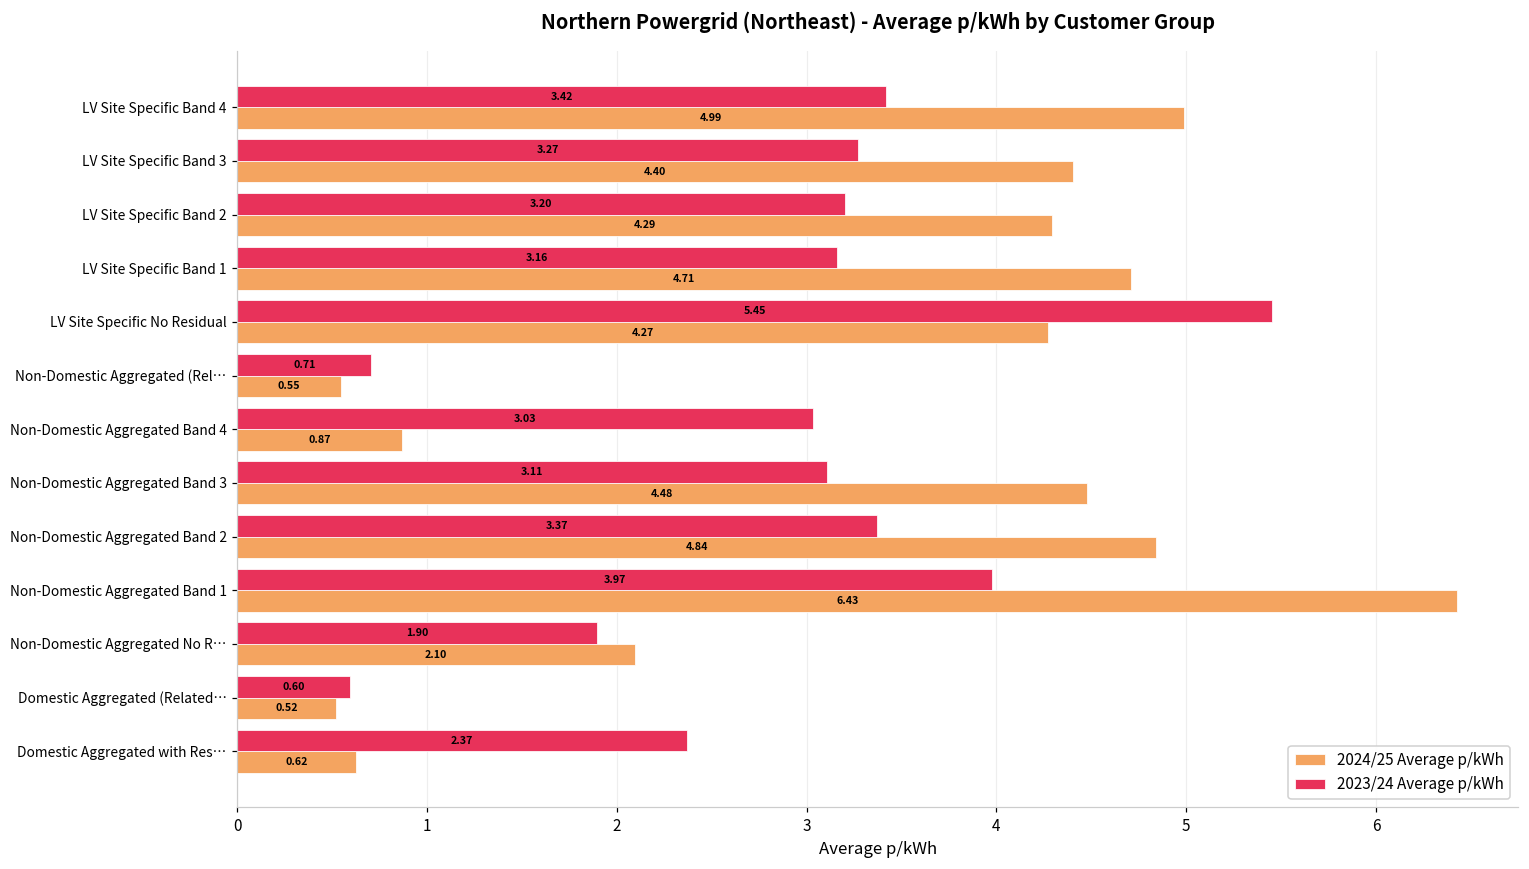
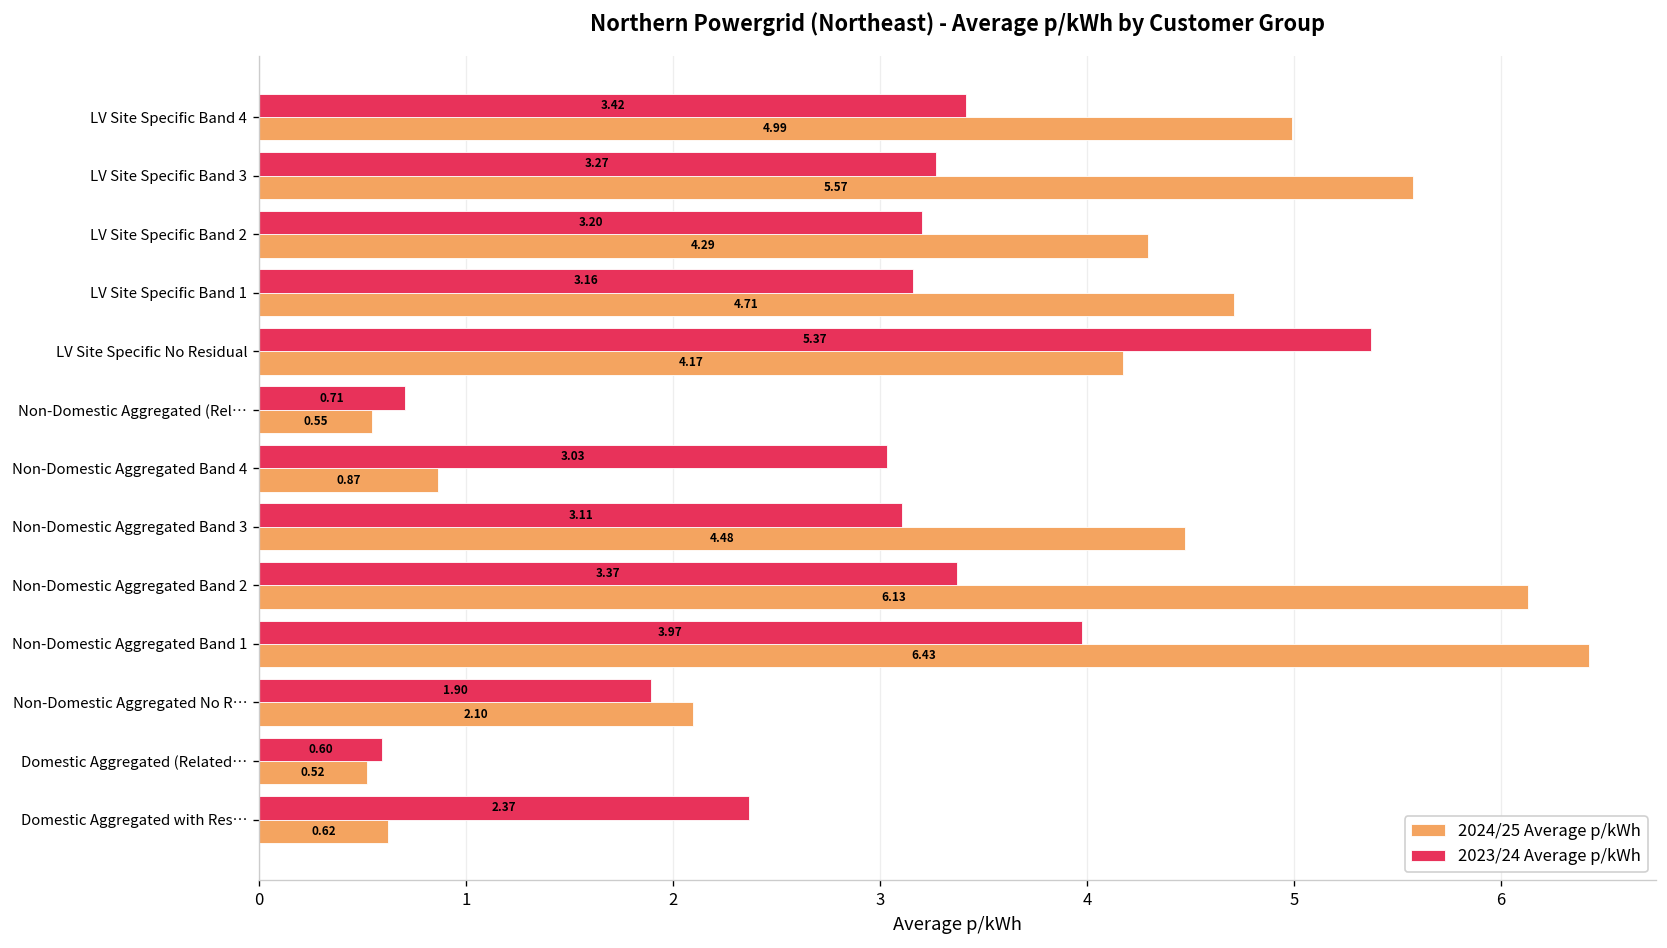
2024/25 Average p/kWh, LV Site Specific Band 3: 4.40 -> 5.57
2023/24 Average p/kWh, LV Site Specific No Residual: 5.45 -> 5.37
2024/25 Average p/kWh, LV Site Specific No Residual: 4.27 -> 4.17
2024/25 Average p/kWh, Non-Domestic Aggregated Band 2: 4.84 -> 6.13
